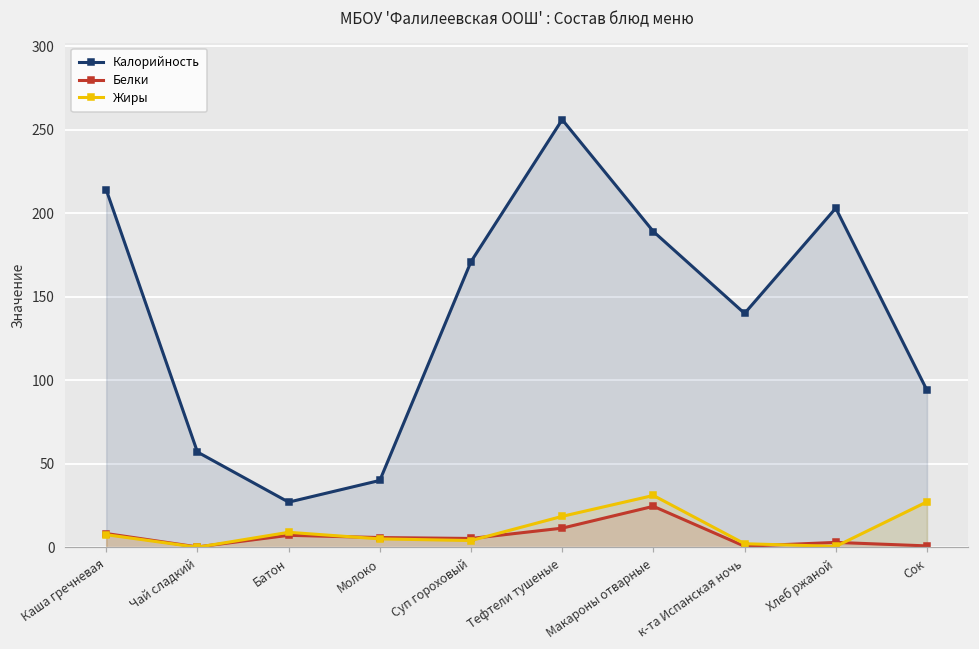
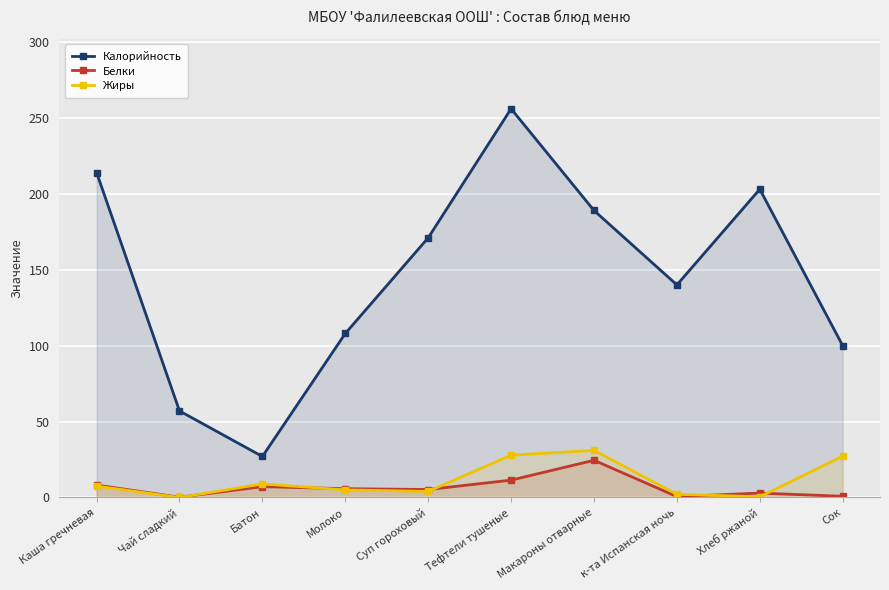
Калорийность, Молоко: 40 -> 108
Жиры, Тефтели тушеные: 19 -> 28
Калорийность, Сок: 94 -> 100
